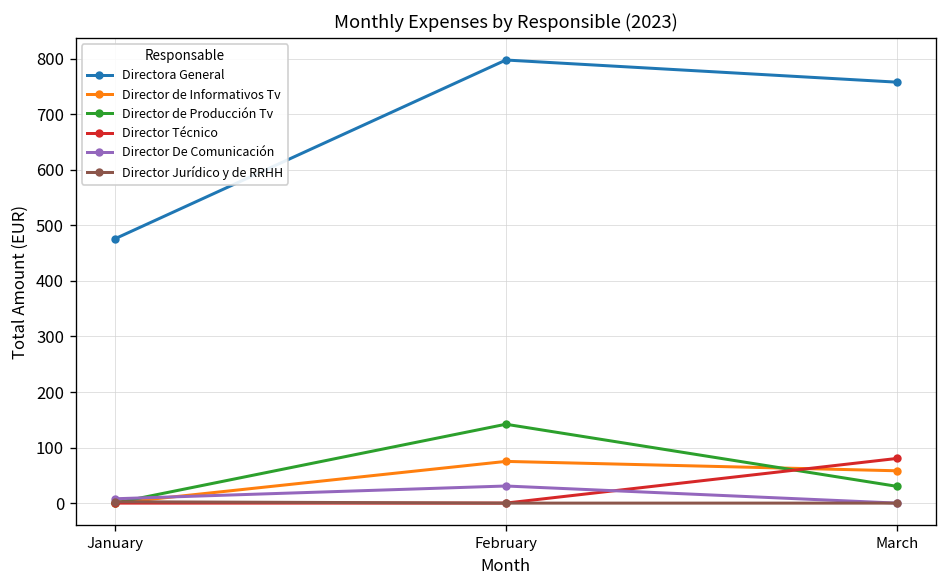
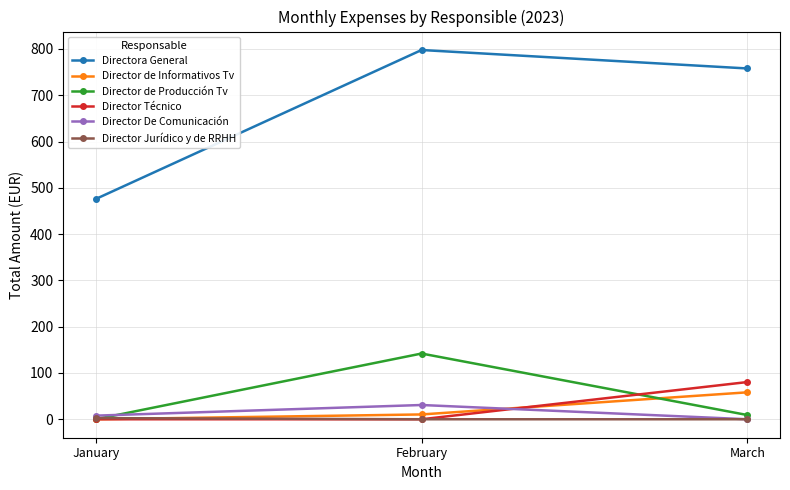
Director de Informativos Tv, February: 80 -> 10
Director de Producción Tv, March: 30 -> 10
